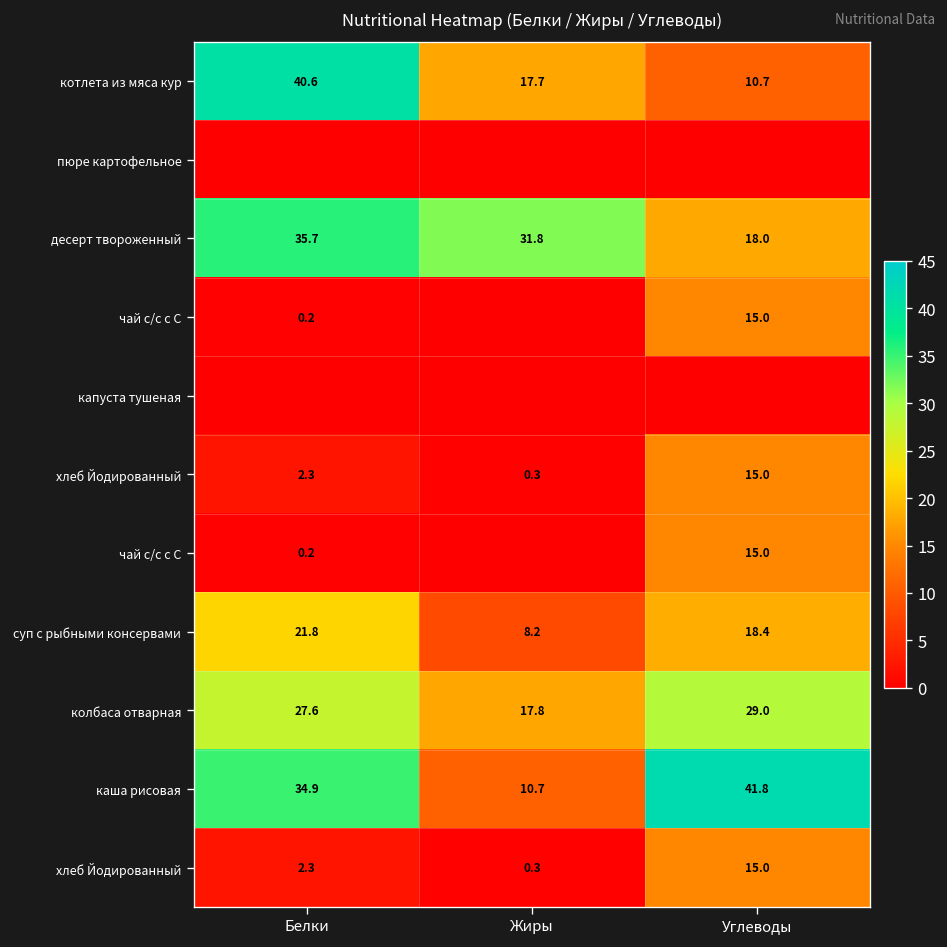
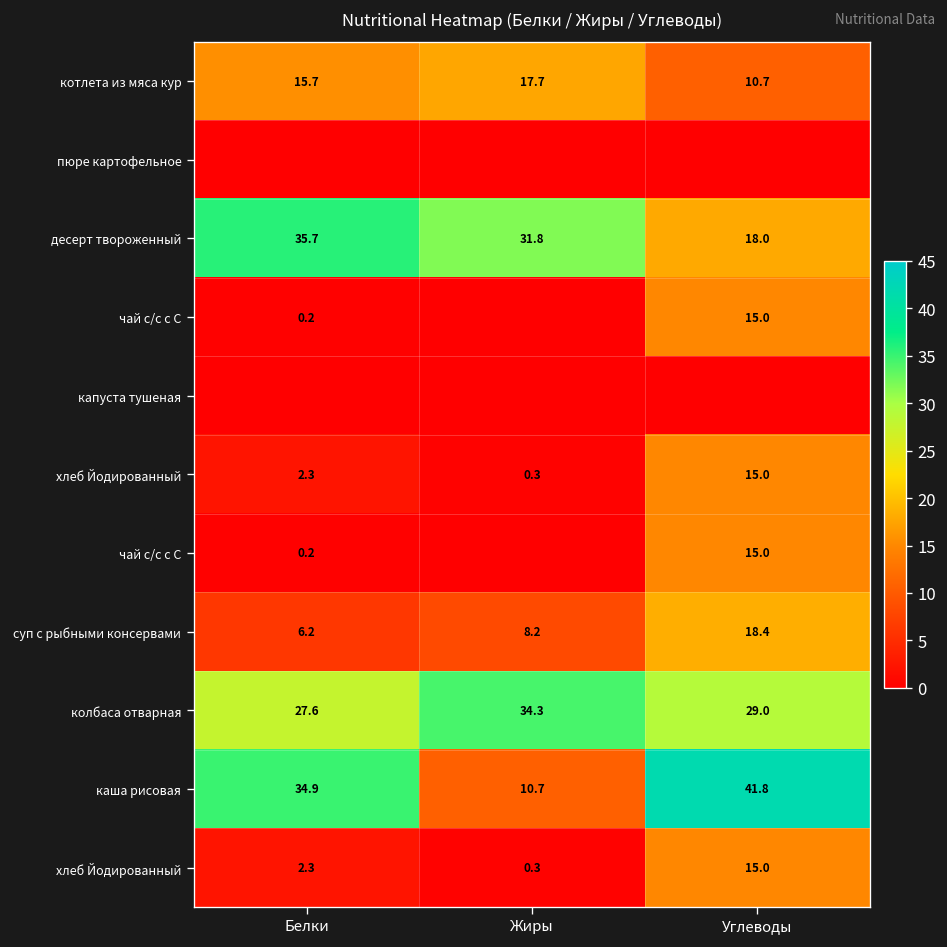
котлета из мяса кур, Белки: 40.6 -> 15.7
суп с рыбными консервами, Белки: 21.8 -> 6.2
колбаса отварная, Жиры: 17.8 -> 34.3
